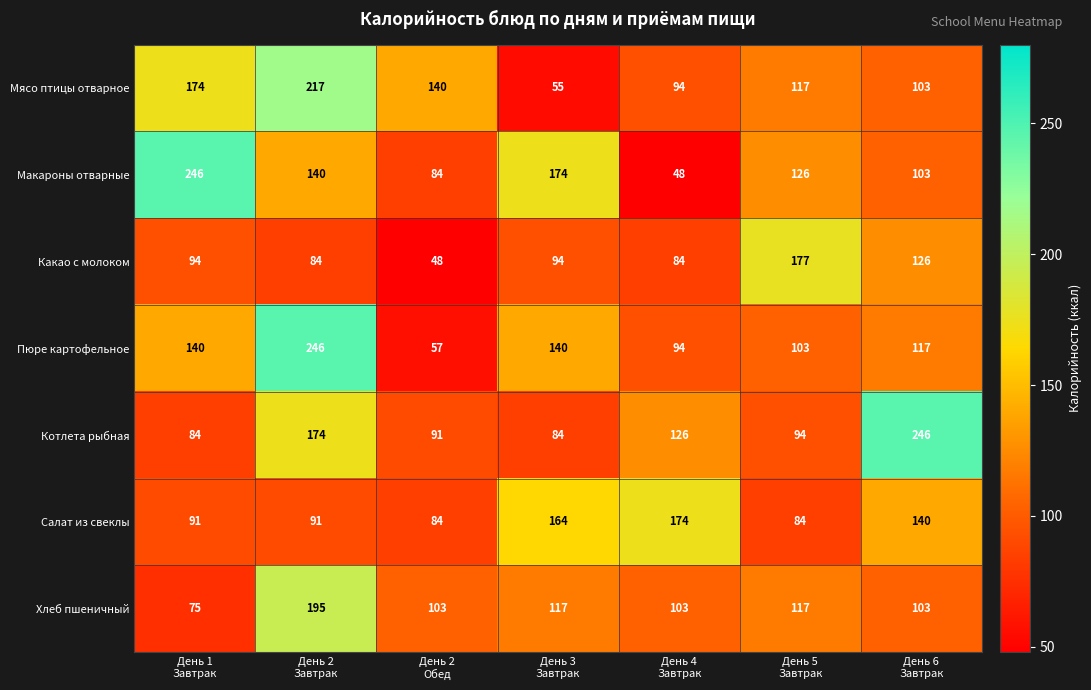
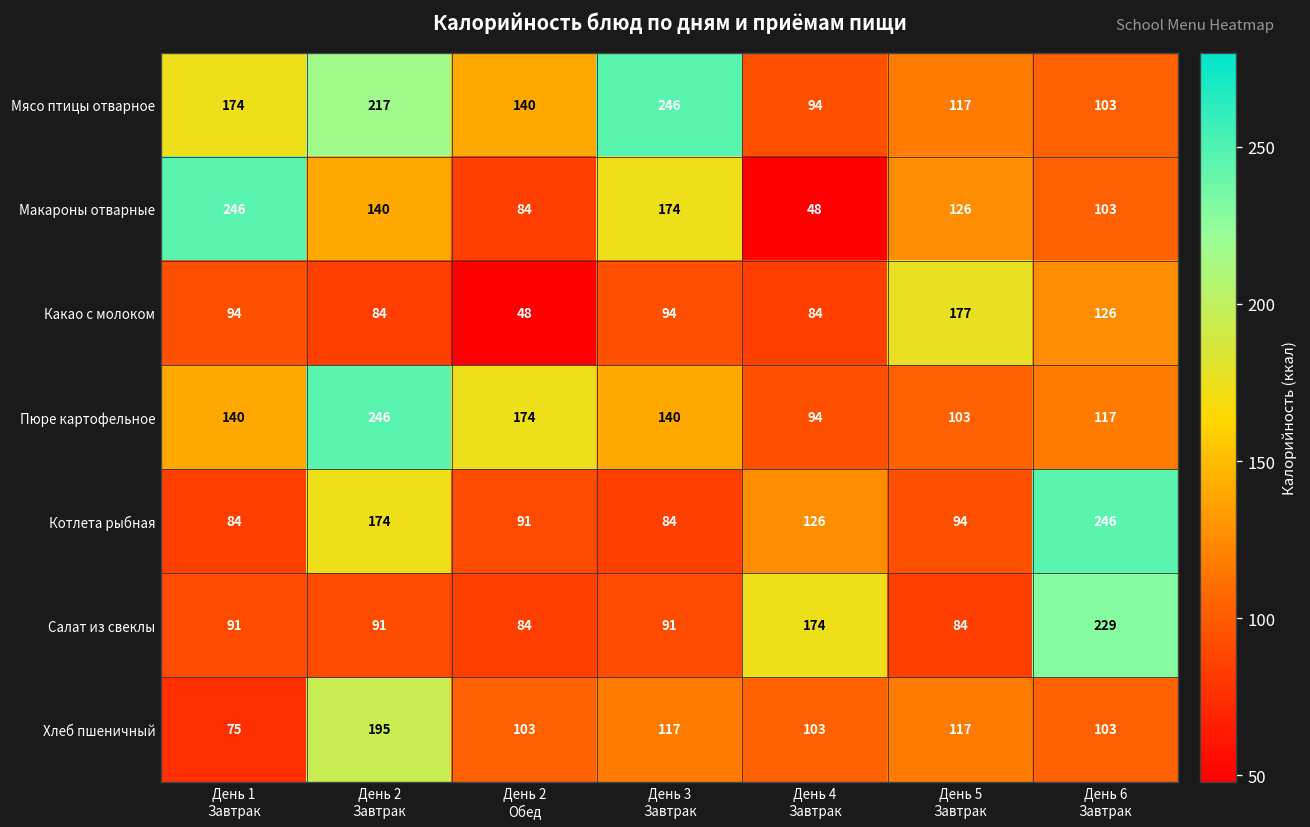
Мясо птицы отварное, День 3 Завтрак: 55 -> 246
Пюре картофельное, День 2 Обед: 57 -> 174
Салат из свеклы, День 3 Завтрак: 164 -> 91
Салат из свеклы, День 6 Завтрак: 140 -> 229
